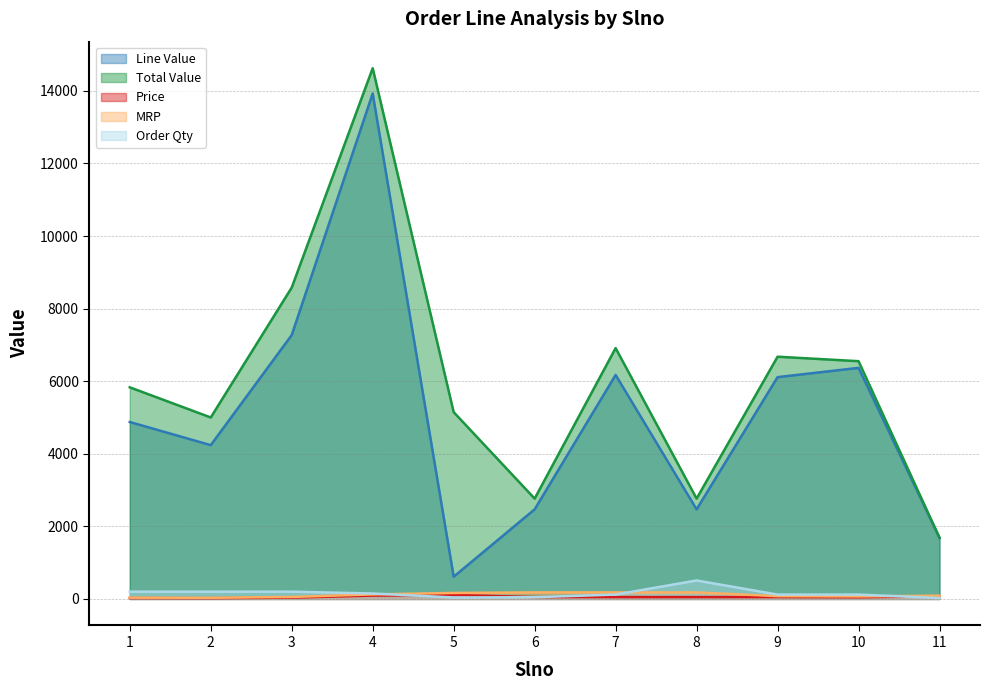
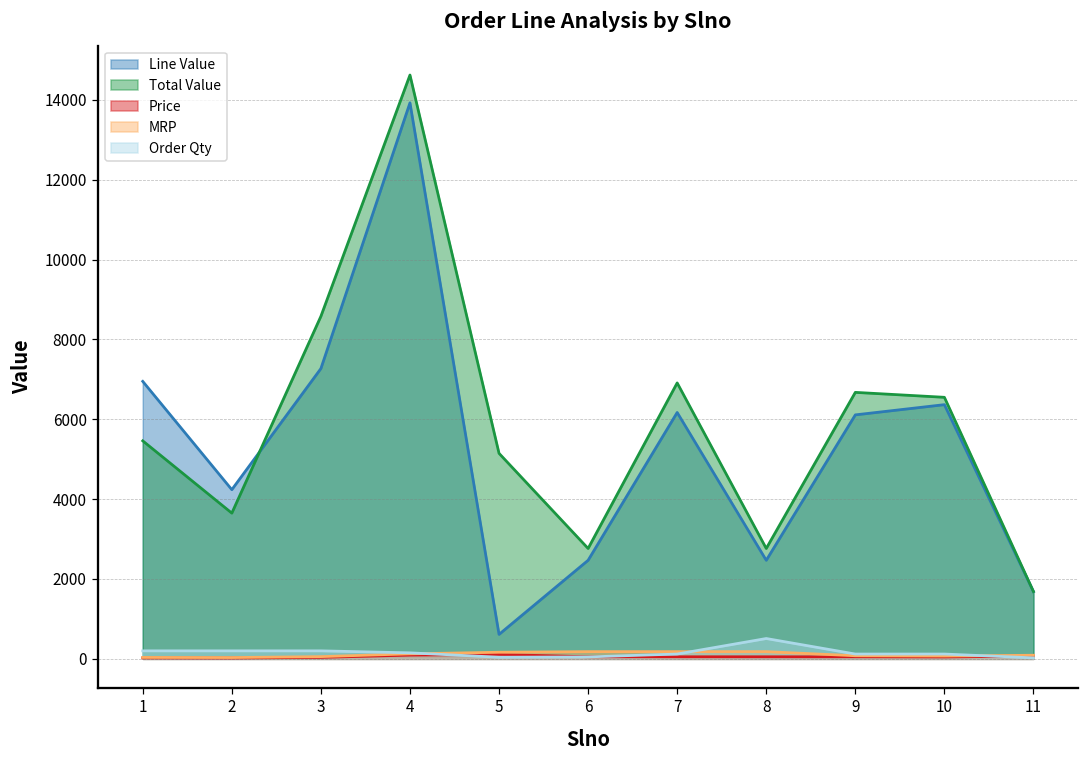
Line Value, 1: 4900 -> 7000
Total Value, 1: 5800 -> 5500
Total Value, 2: 5000 -> 3700
